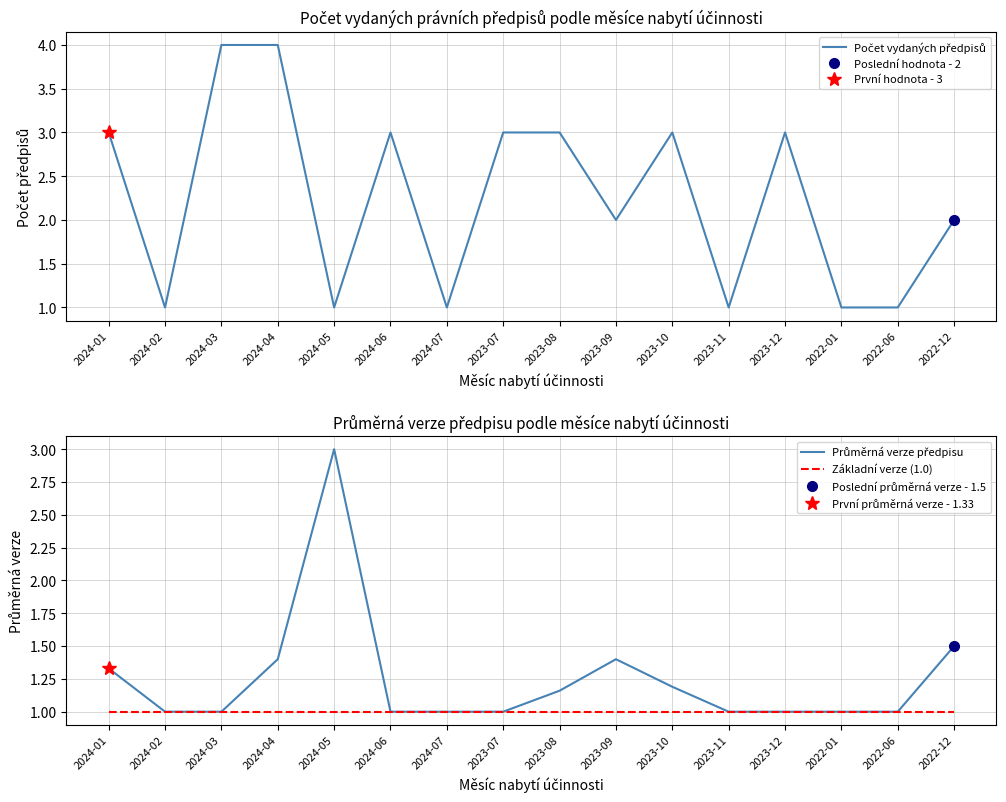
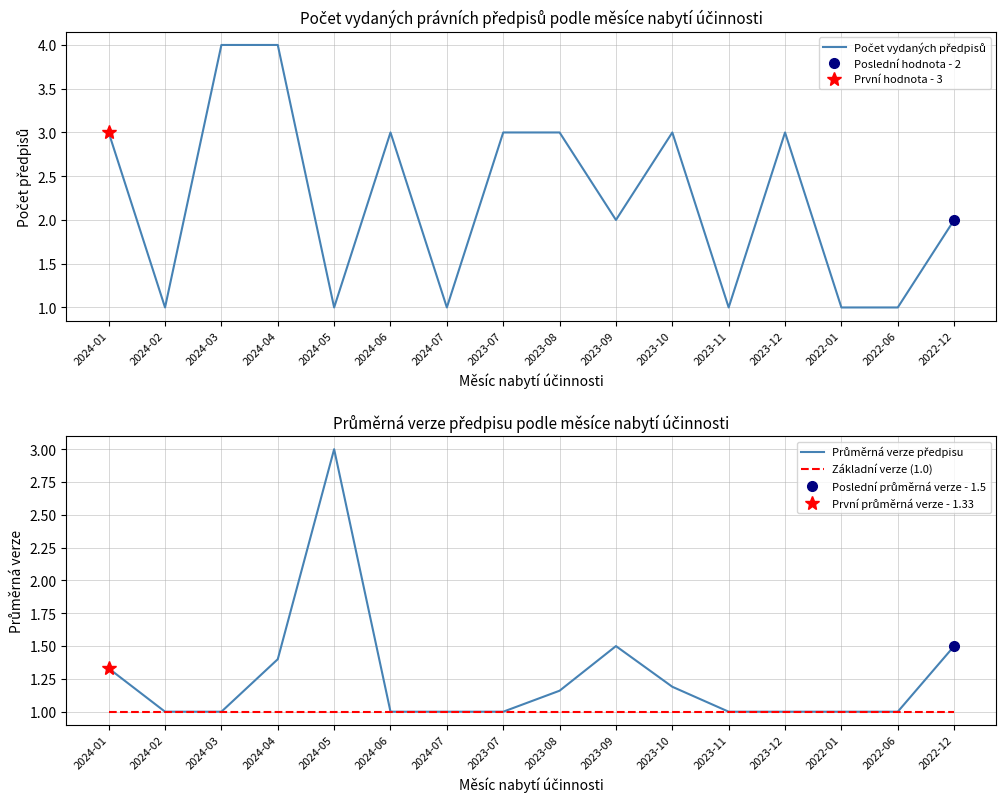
Průměrná verze předpisu podle měsíce nabytí účinnosti, Průměrná verze předpisu, 2023-09: 1.4 -> 1.5
